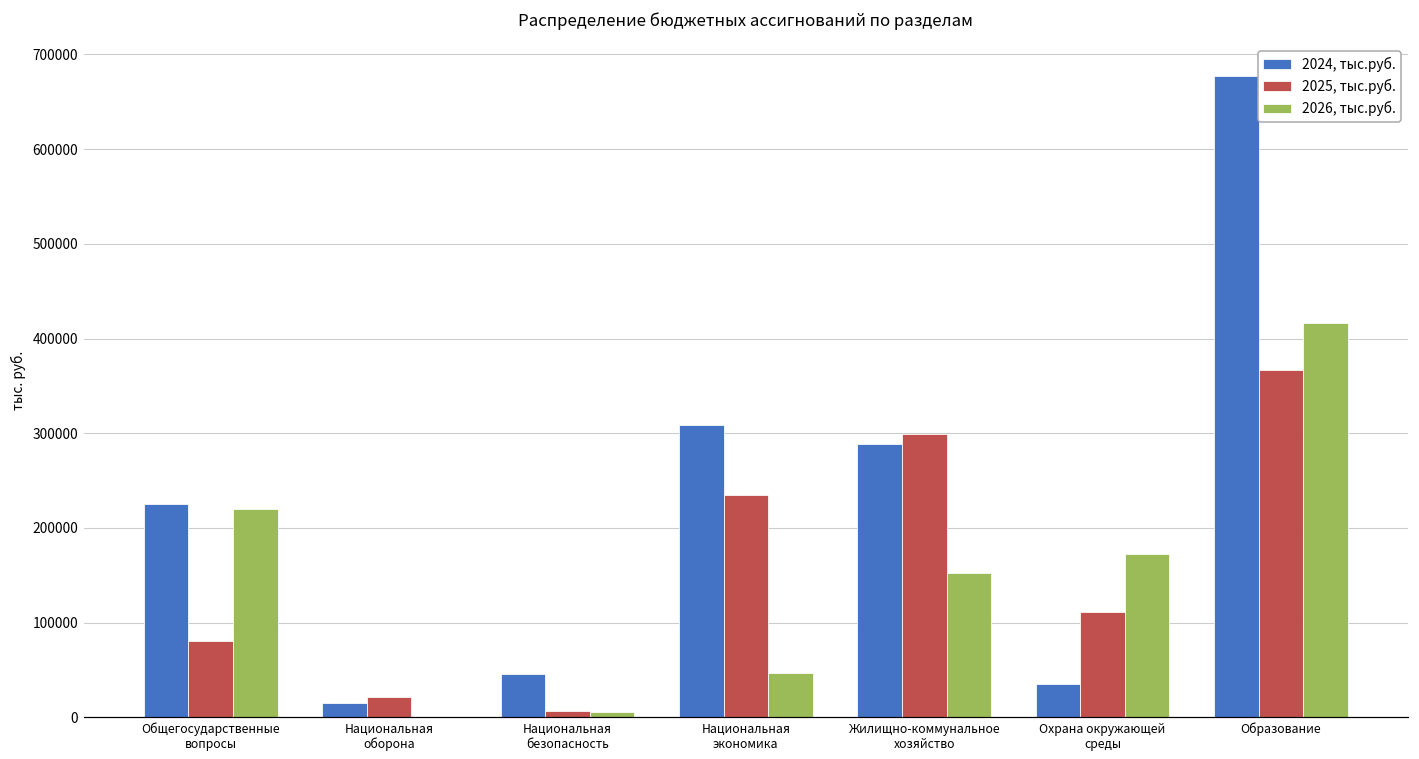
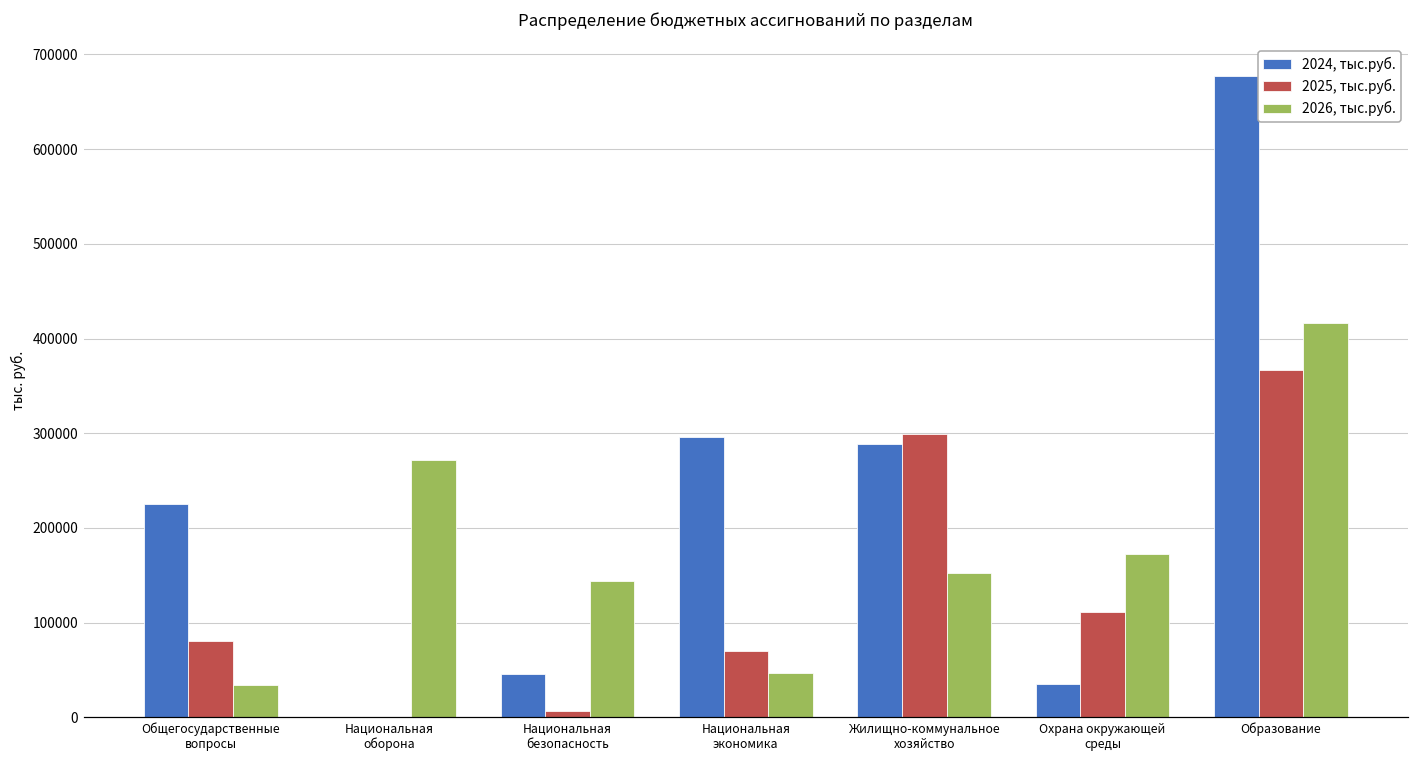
2026, тыс.руб., Общегосударственные вопросы: 220000 -> 30000
2024, тыс.руб., Национальная оборона: 20000 -> 0
2025, тыс.руб., Национальная оборона: 20000 -> 0
2026, тыс.руб., Национальная оборона: 0 -> 270000
2026, тыс.руб., Национальная безопасность: 10000 -> 140000
2024, тыс.руб., Национальная экономика: 310000 -> 300000
2025, тыс.руб., Национальная экономика: 230000 -> 70000
